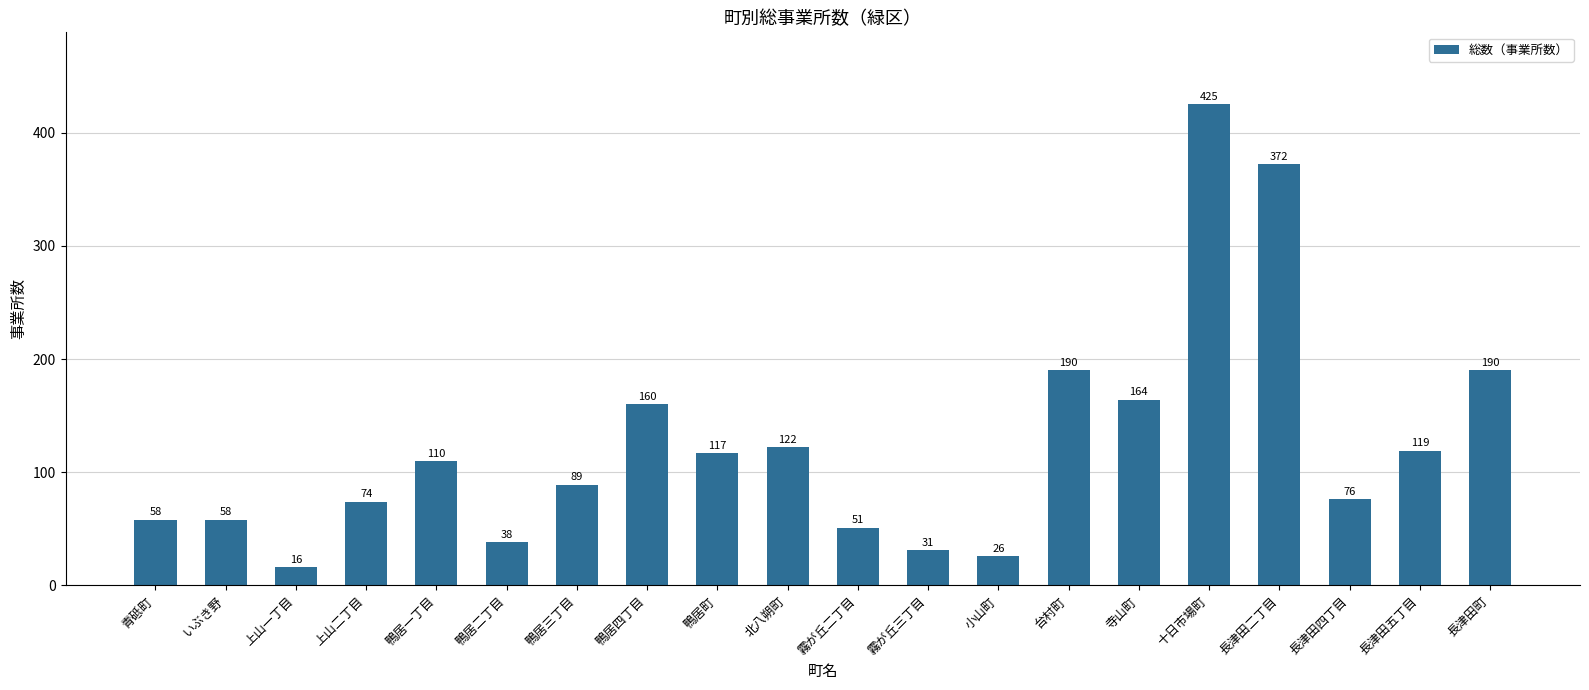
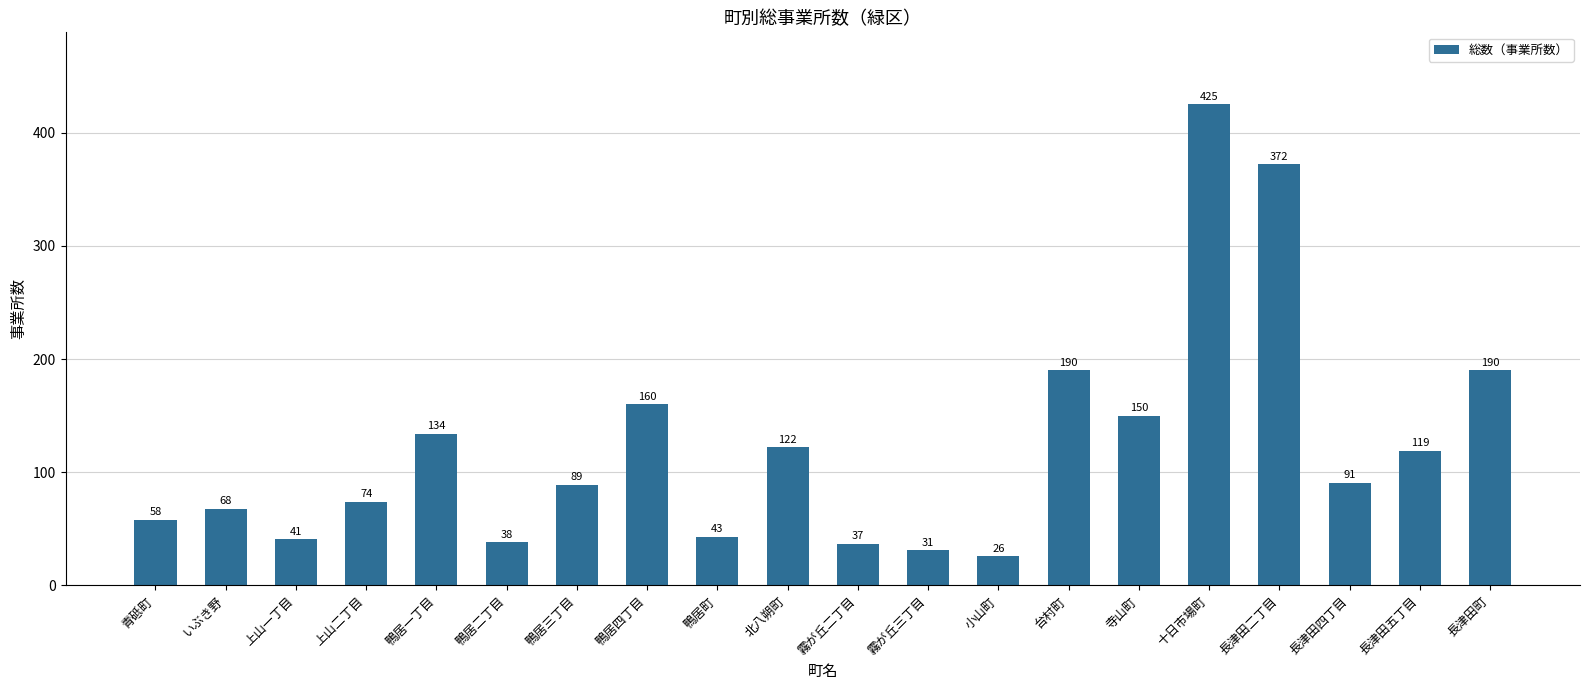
いぶき野: 58 -> 68
上山一丁目: 16 -> 41
鴨居一丁目: 110 -> 134
鴨居町: 117 -> 43
霧が丘二丁目: 51 -> 37
寺山町: 164 -> 150
長津田四丁目: 76 -> 91
